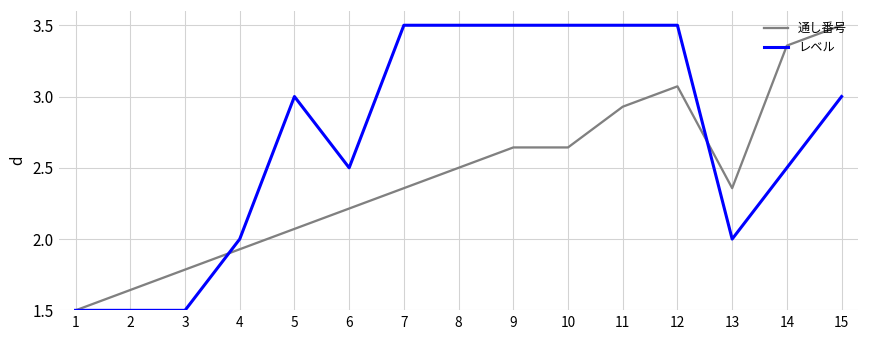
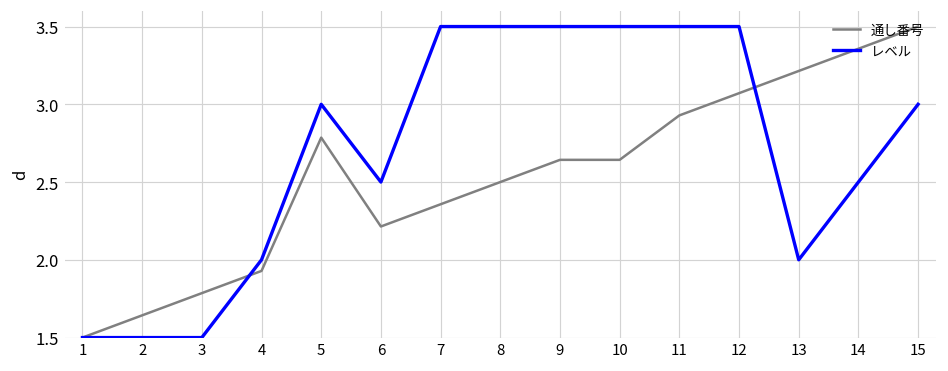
通し番号, 5: 2.07 -> 2.79
通し番号, 13: 2.36 -> 3.21
